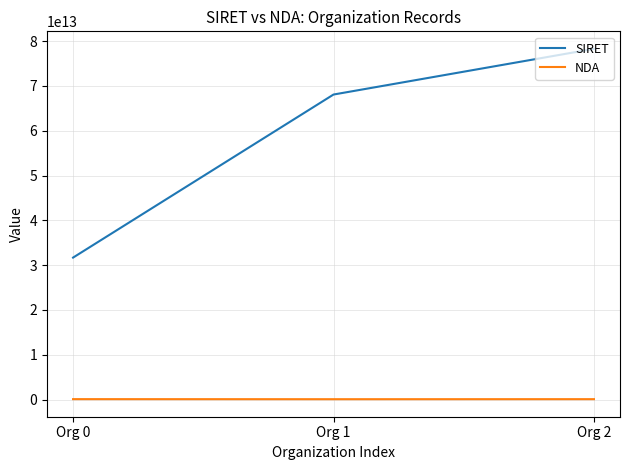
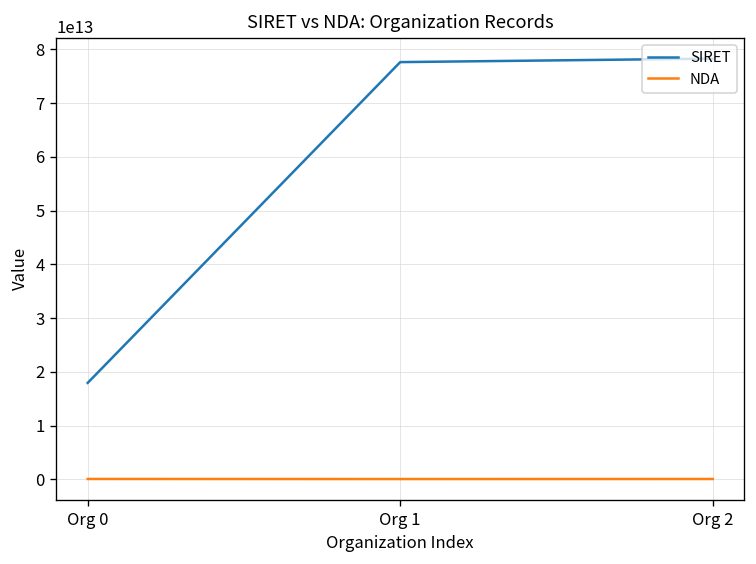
SIRET, Org 0: 32000000000000 -> 18000000000000
SIRET, Org 1: 68000000000000 -> 78000000000000
